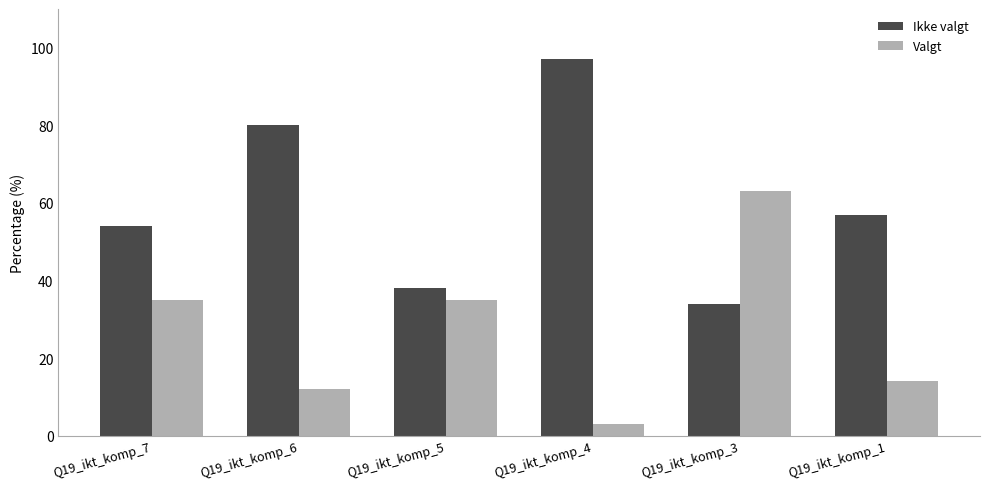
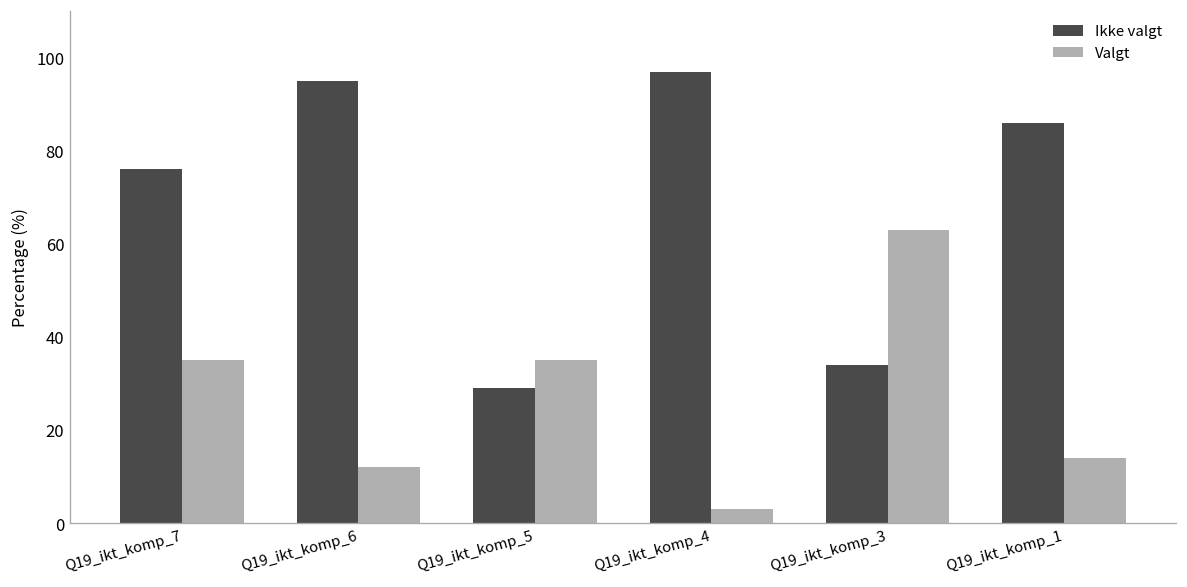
Ikke valgt, Q19_ikt_komp_7: 54 -> 76
Ikke valgt, Q19_ikt_komp_6: 80 -> 95
Ikke valgt, Q19_ikt_komp_5: 38 -> 29
Ikke valgt, Q19_ikt_komp_1: 57 -> 86
